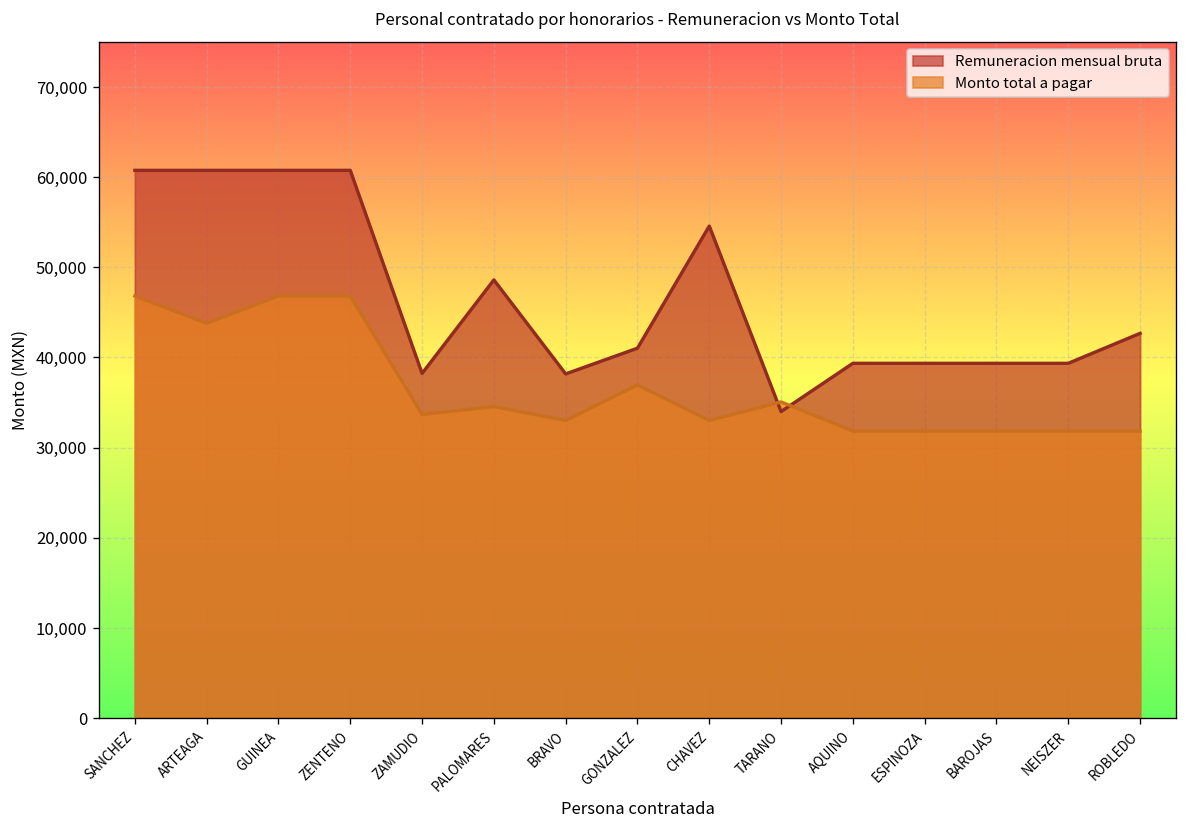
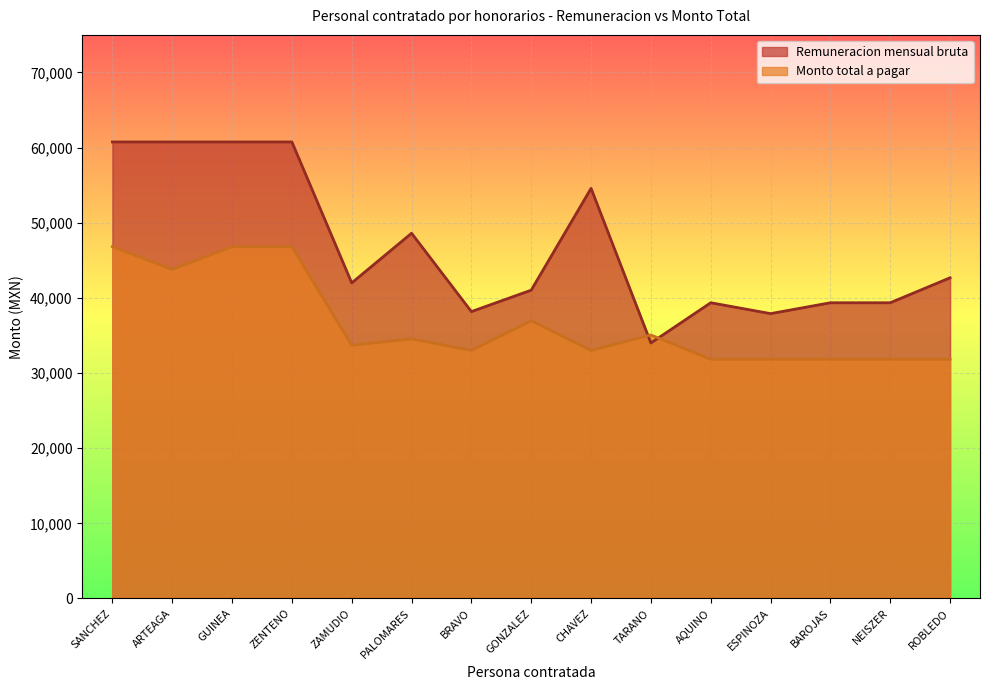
Remuneracion mensual bruta, ZAMUDIO: 38,000 -> 42,000
Remuneracion mensual bruta, ESPINOZA: 39,000 -> 38,000
